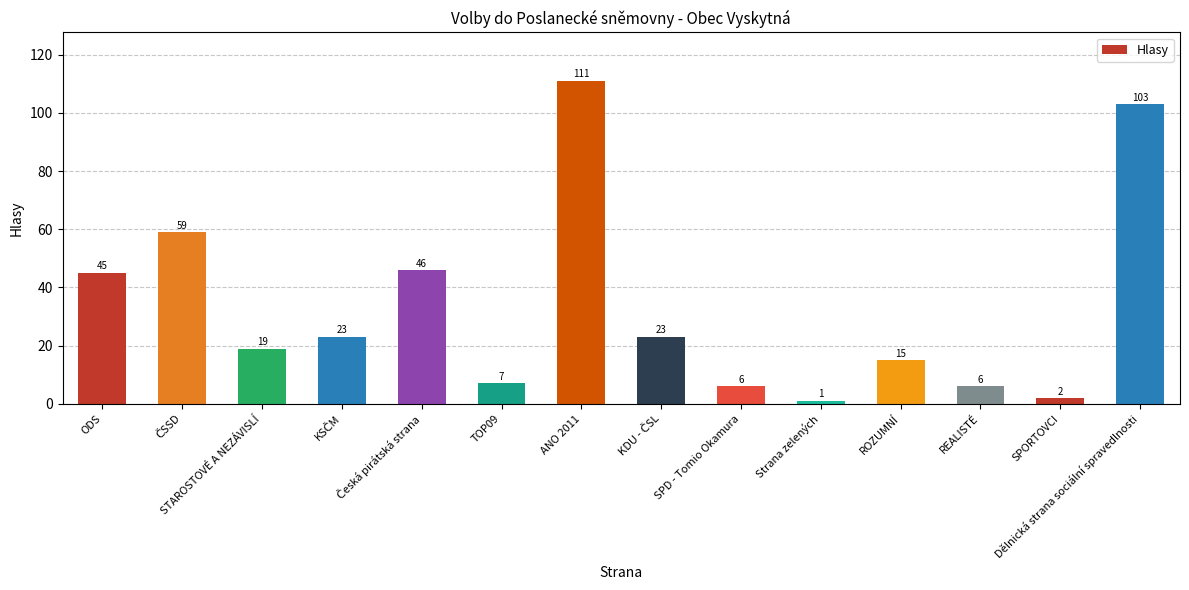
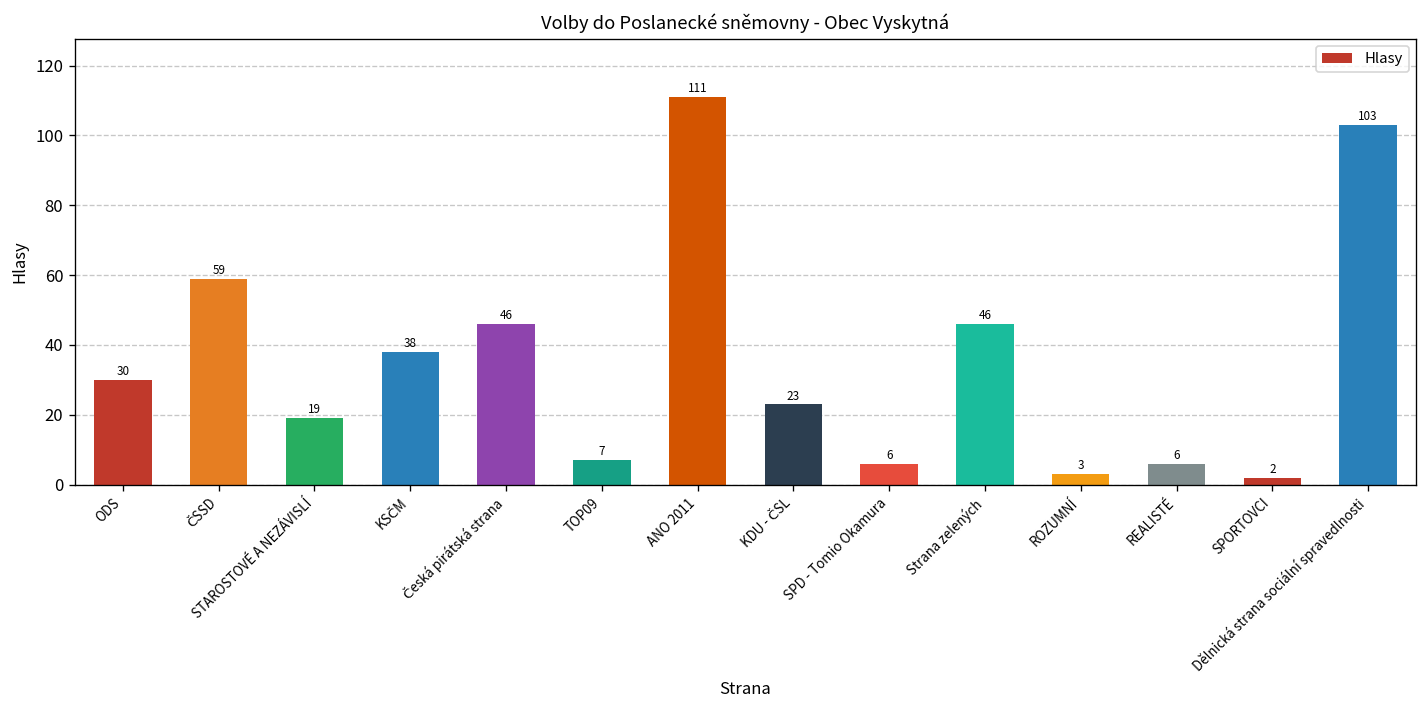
ODS: 45 -> 30
KSČM: 23 -> 38
Strana zelených: 1 -> 46
ROZUMNÍ: 15 -> 3
